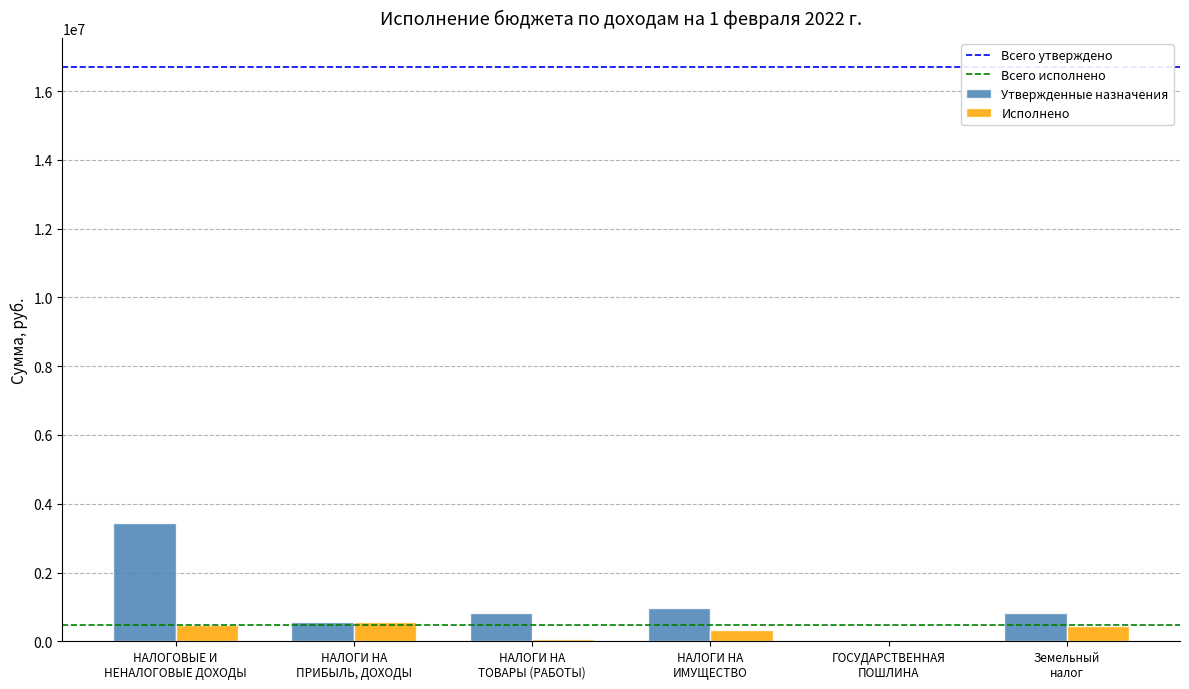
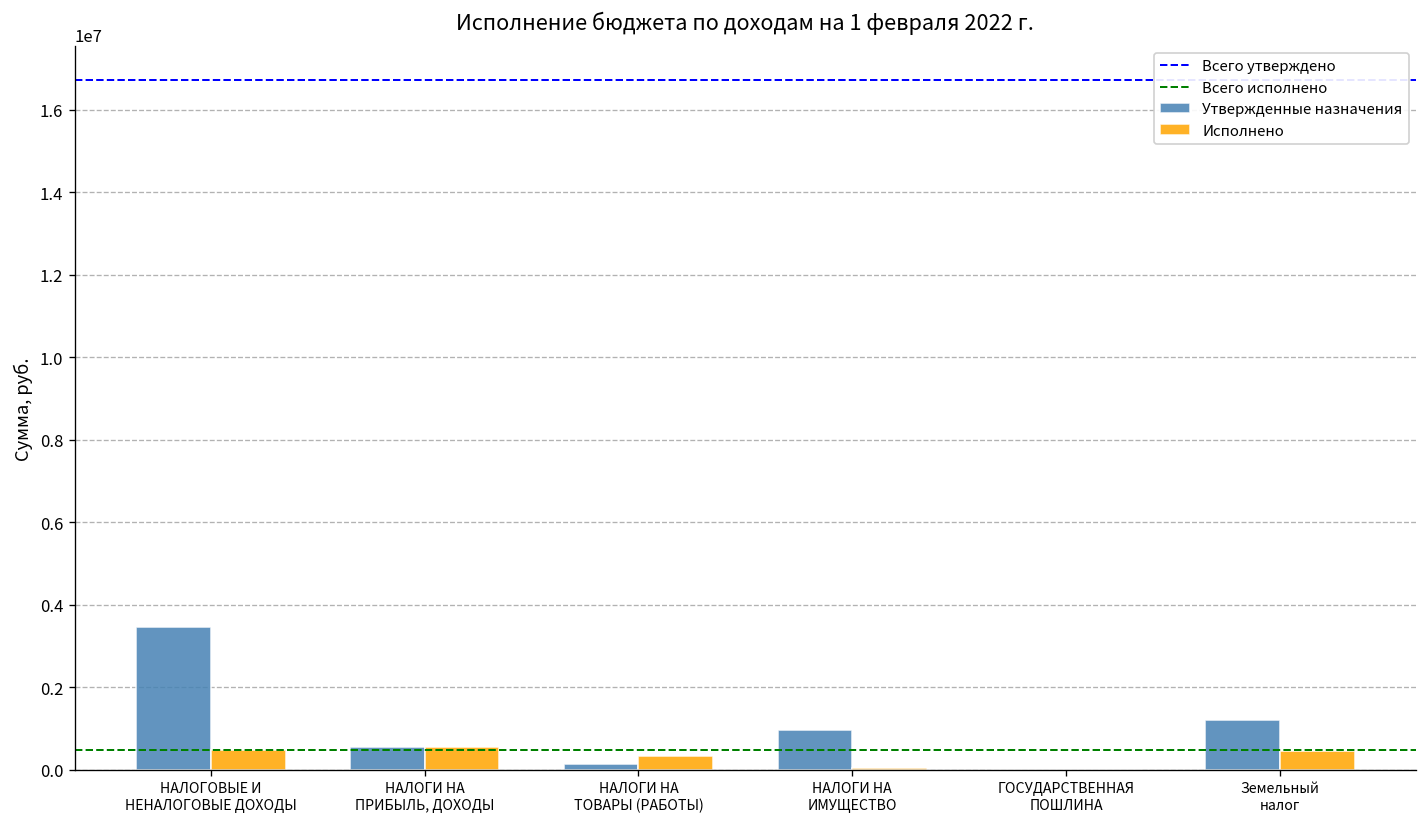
Утвержденные назначения, НАЛОГИ НА ТОВАРЫ (РАБОТЫ): 800000 -> 100000
Исполнено, НАЛОГИ НА ТОВАРЫ (РАБОТЫ): 100000 -> 300000
Исполнено, НАЛОГИ НА ИМУЩЕСТВО: 300000 -> 100000
Утвержденные назначения, Земельный налог: 800000 -> 1200000
